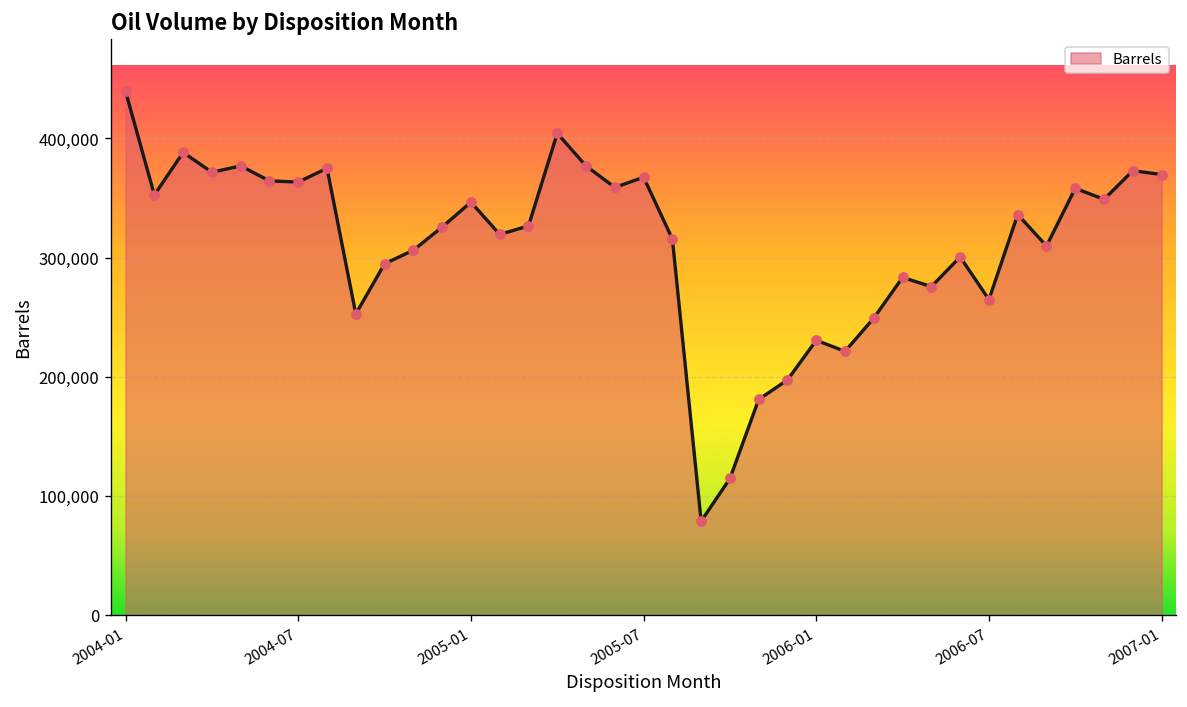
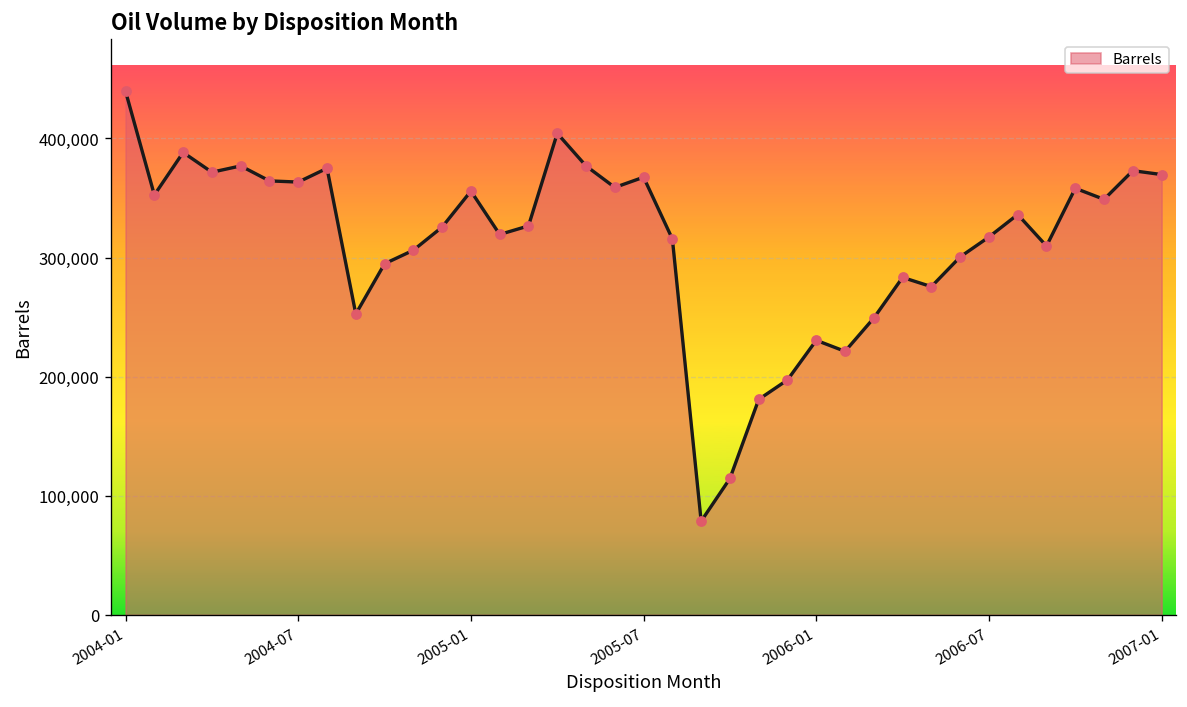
2005-01: 350,000 -> 360,000
2006-07: 260,000 -> 320,000
